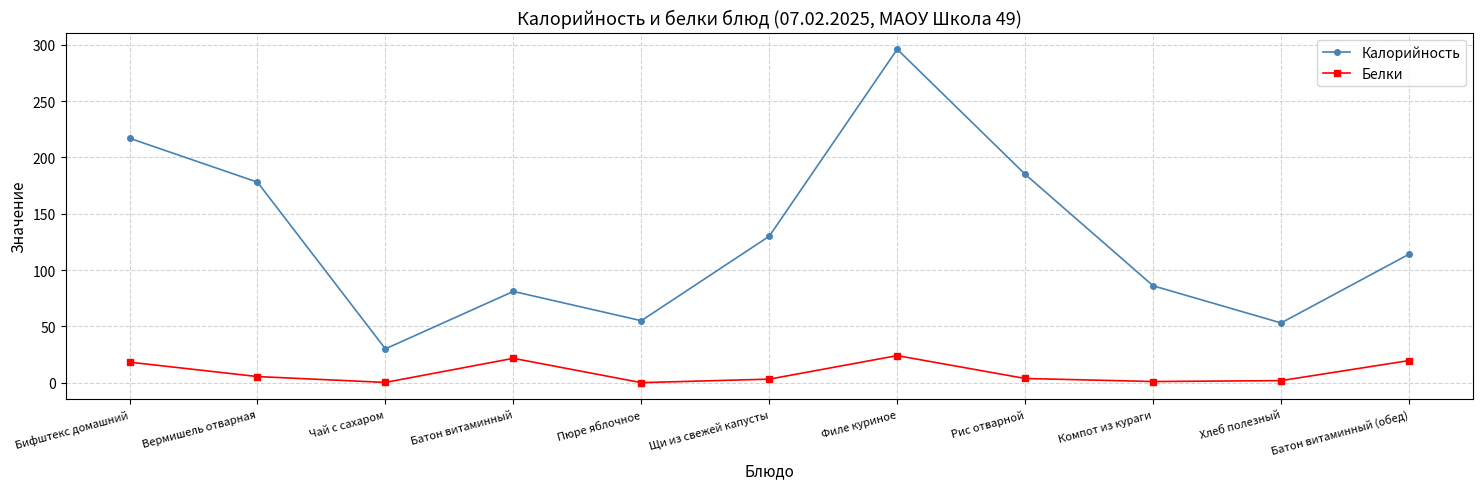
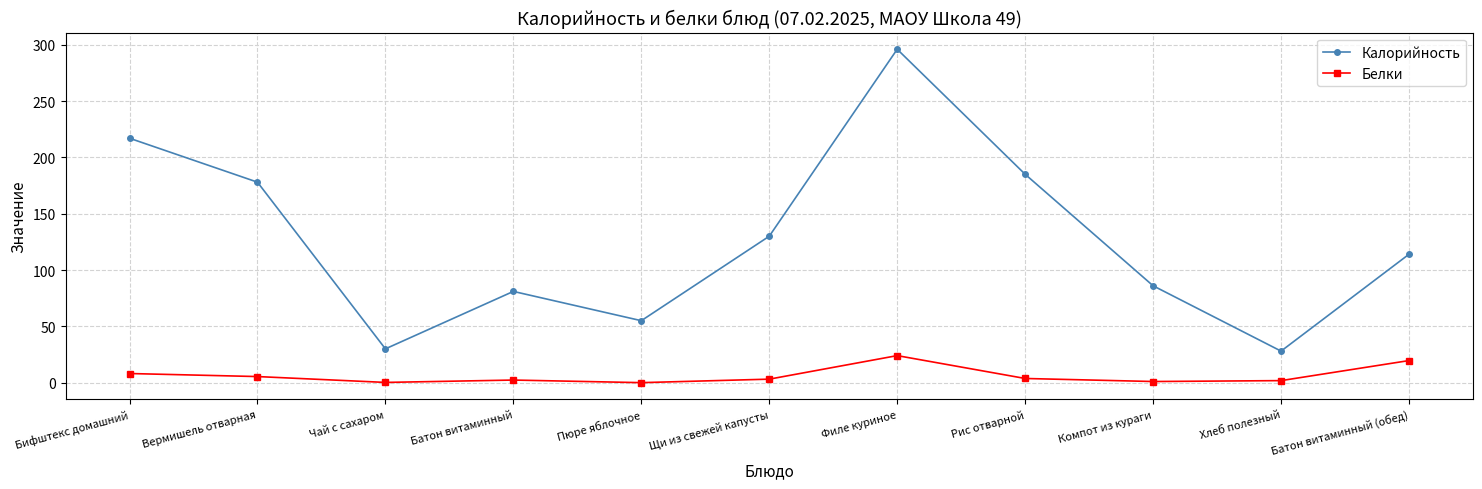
Белки, Бифштекс домашний: 18 -> 8
Белки, Батон витаминный: 22 -> 2
Калорийность, Хлеб полезный: 53 -> 28
